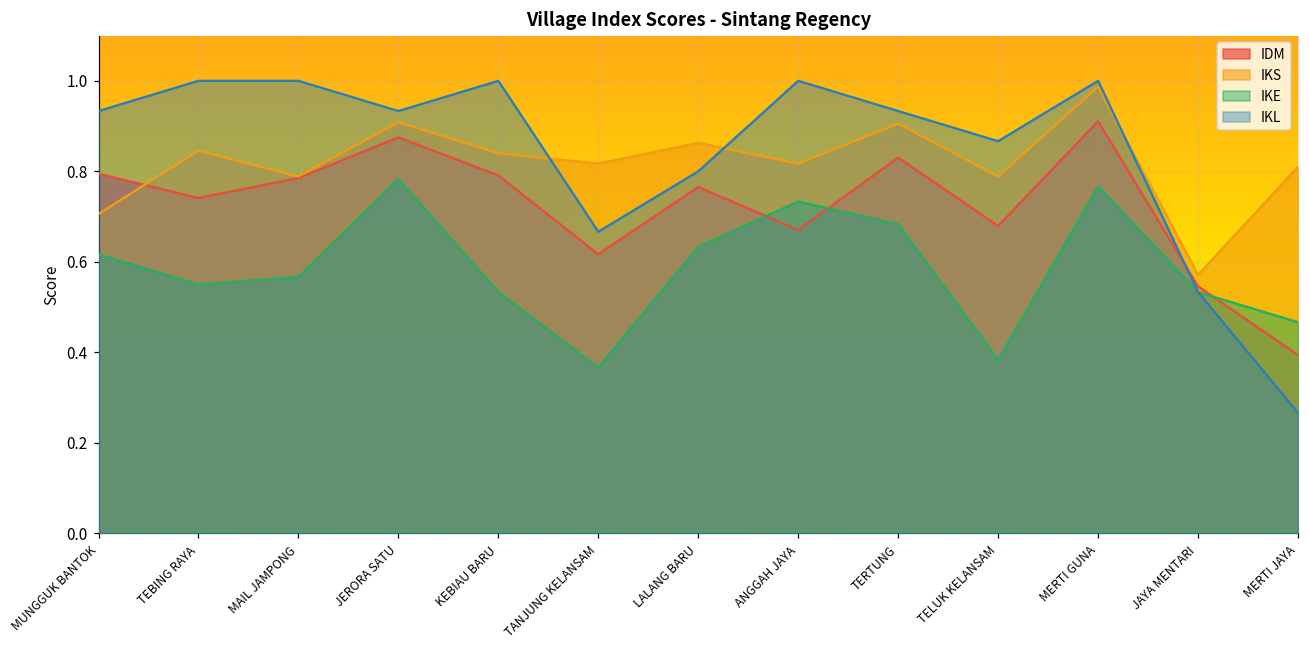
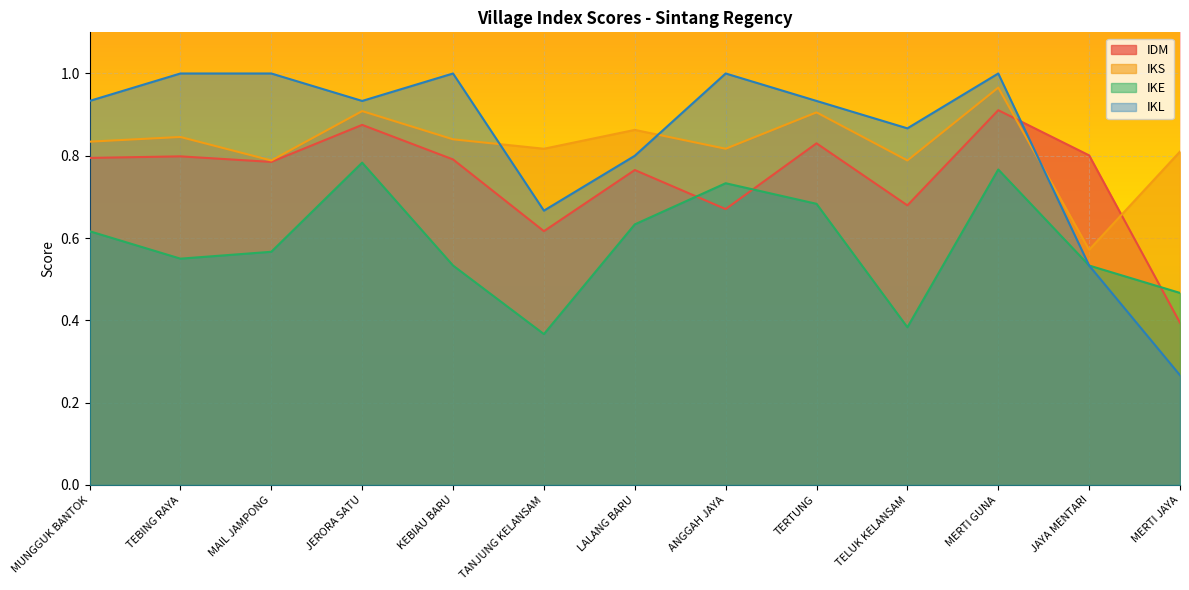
IKS, MUNGGUK BANTOK: 0.71 -> 0.83
IDM, TEBING RAYA: 0.74 -> 0.80
IKS, MERTI GUNA: 0.99 -> 0.97
IDM, JAYA MENTARI: 0.55 -> 0.80
